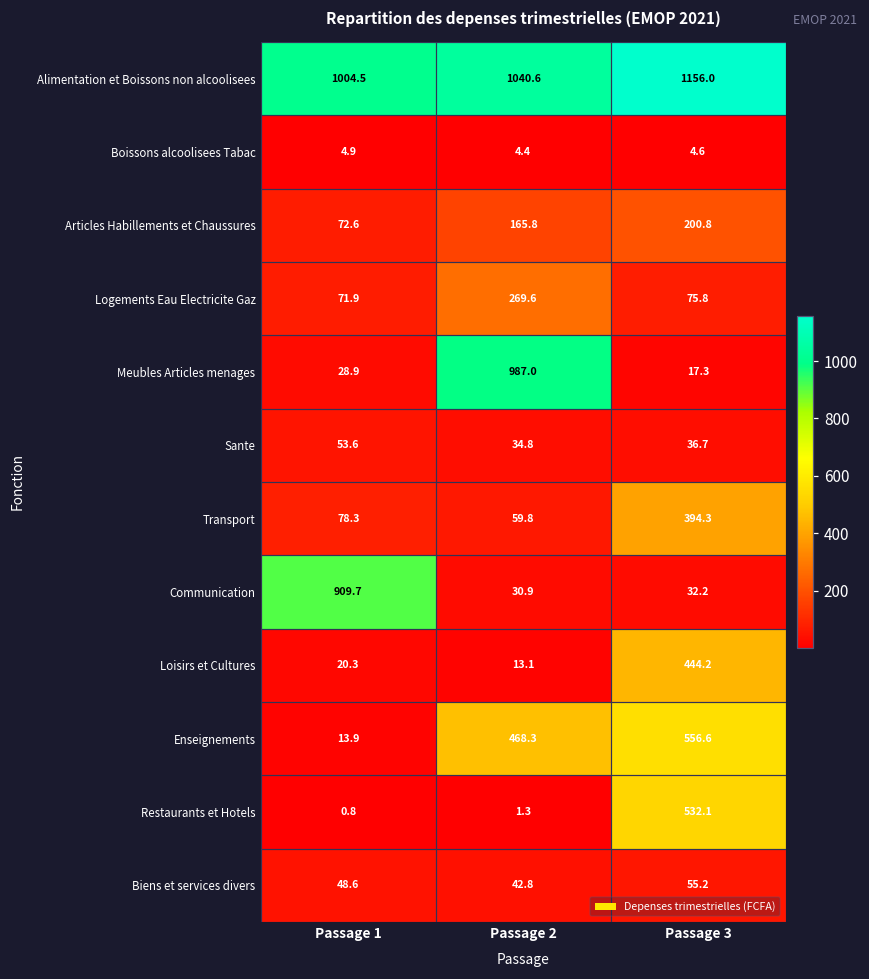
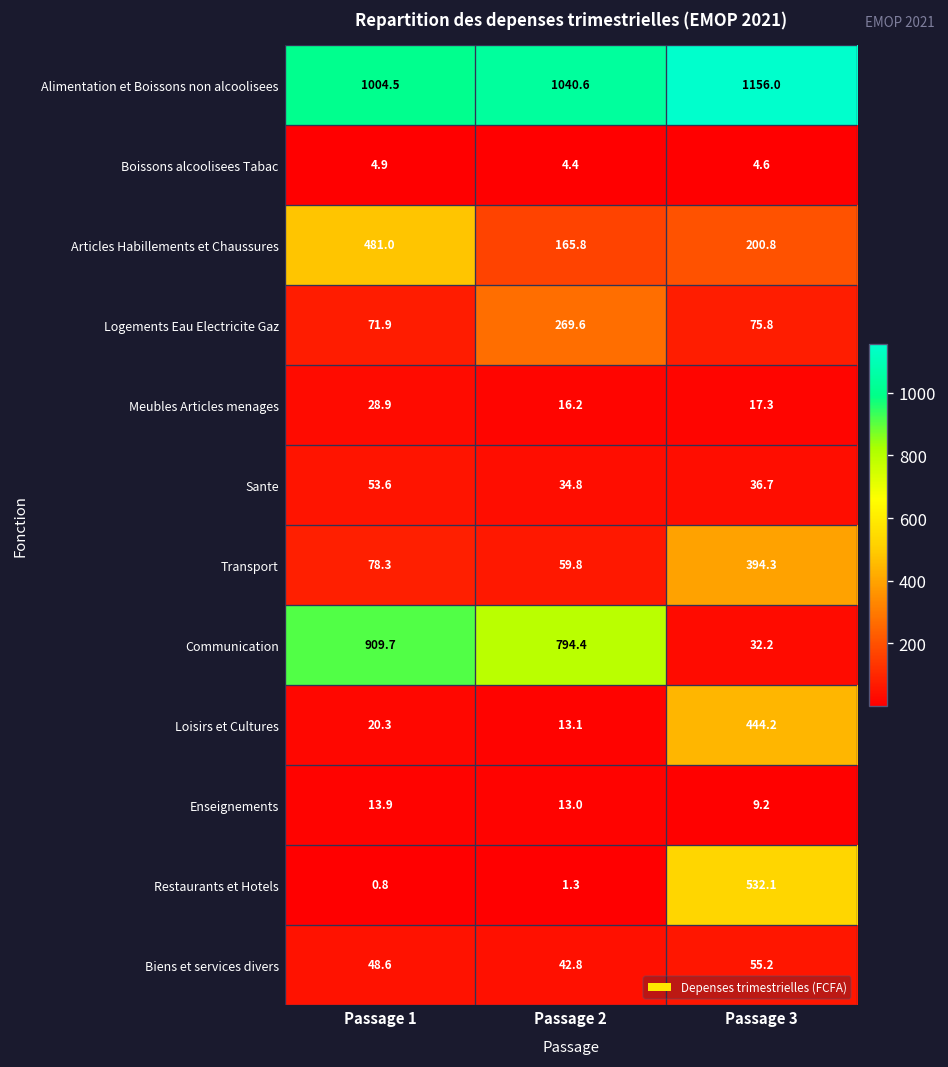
Articles Habillements et Chaussures, Passage 1: 72.6 -> 481.0
Meubles Articles menages, Passage 2: 987.0 -> 16.2
Communication, Passage 2: 30.9 -> 794.4
Enseignements, Passage 2: 468.3 -> 13.0
Enseignements, Passage 3: 556.6 -> 9.2
